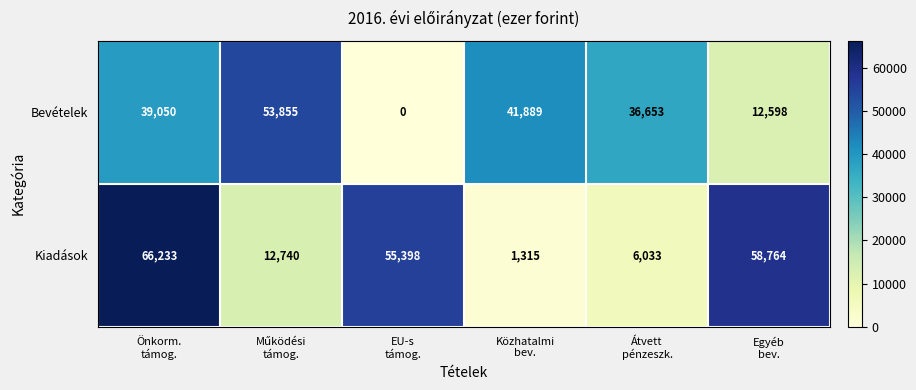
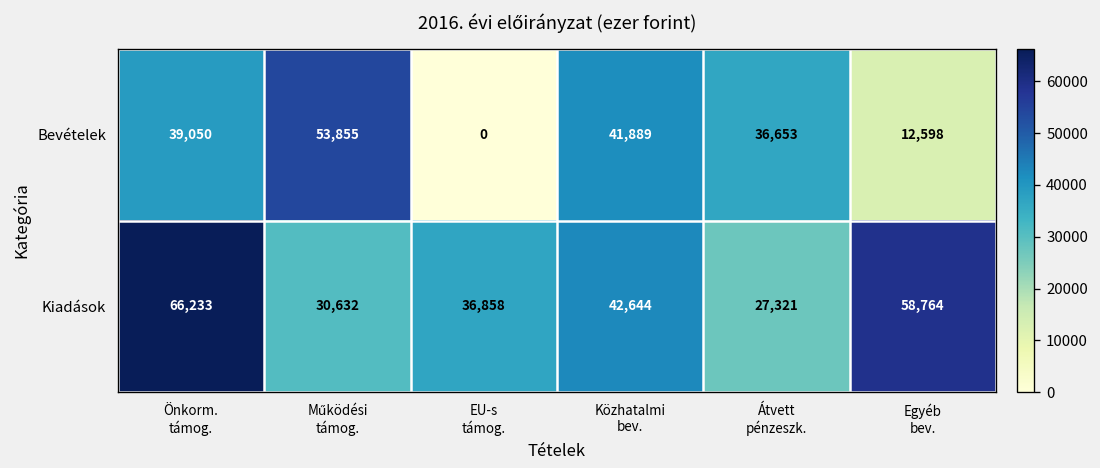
Kiadások, Működési támog.: 12,740 -> 30,632
Kiadások, EU-s támog.: 55,398 -> 36,858
Kiadások, Közhatalmi bev.: 1,315 -> 42,644
Kiadások, Átvett pénzeszk.: 6,033 -> 27,321
